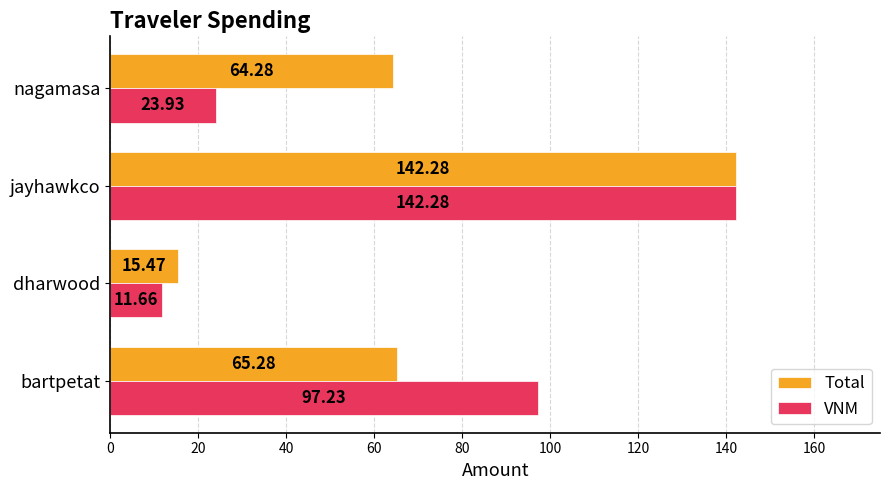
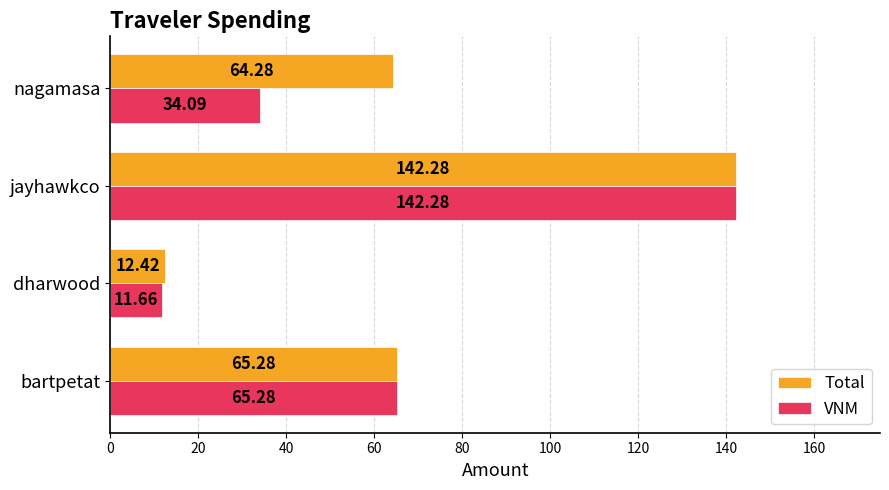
VNM, nagamasa: 23.93 -> 34.09
Total, dharwood: 15.47 -> 12.42
VNM, bartpetat: 97.23 -> 65.28
